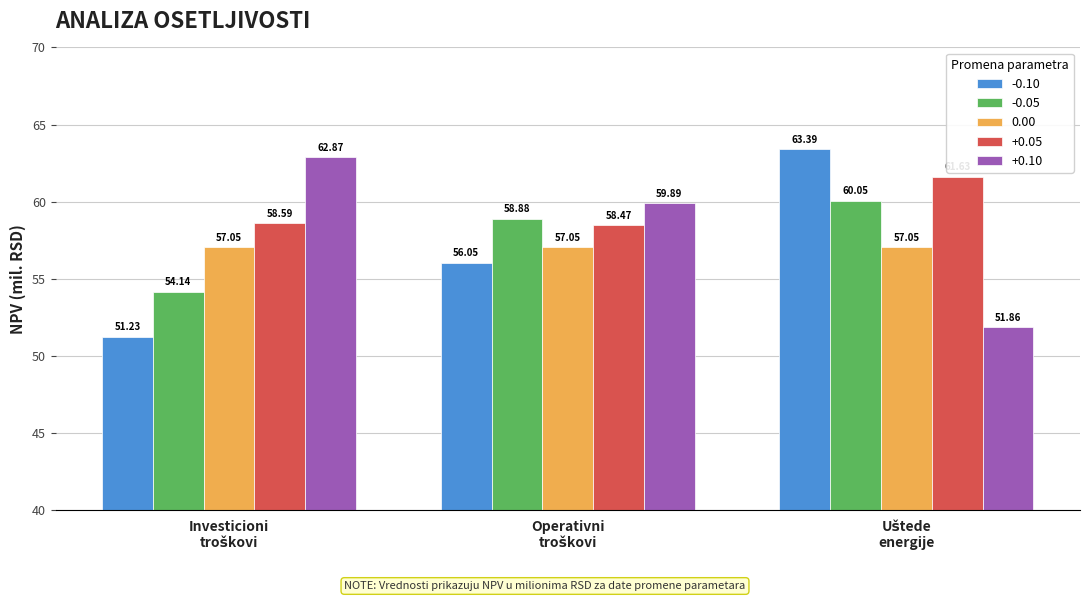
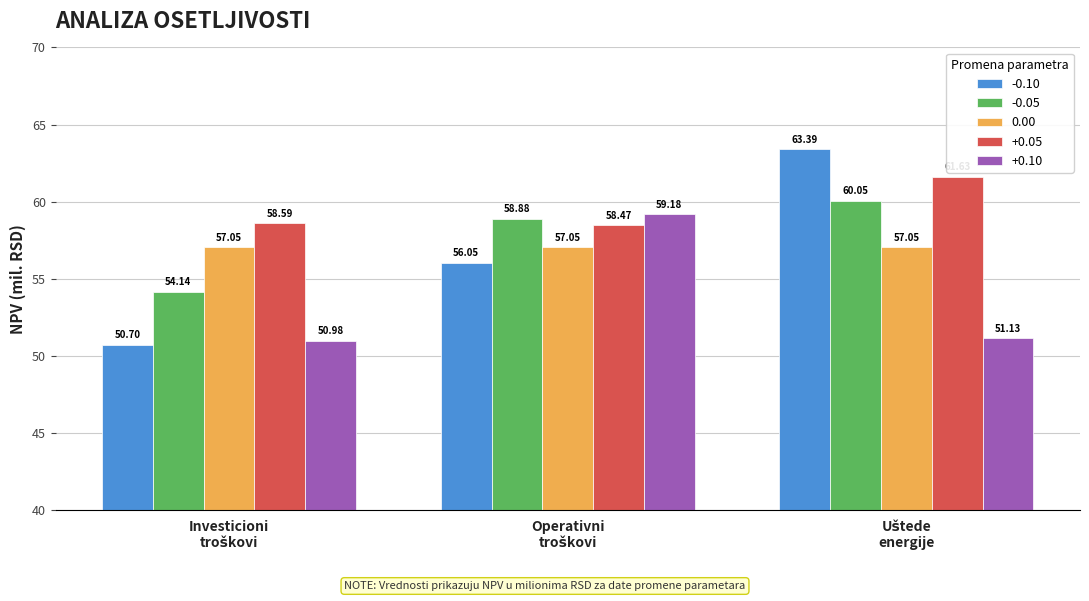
-0.10, Investicioni troškovi: 51.23 -> 50.70
+0.10, Investicioni troškovi: 62.87 -> 50.98
+0.10, Operativni troškovi: 59.89 -> 59.18
+0.10, Uštede energije: 51.86 -> 51.13
